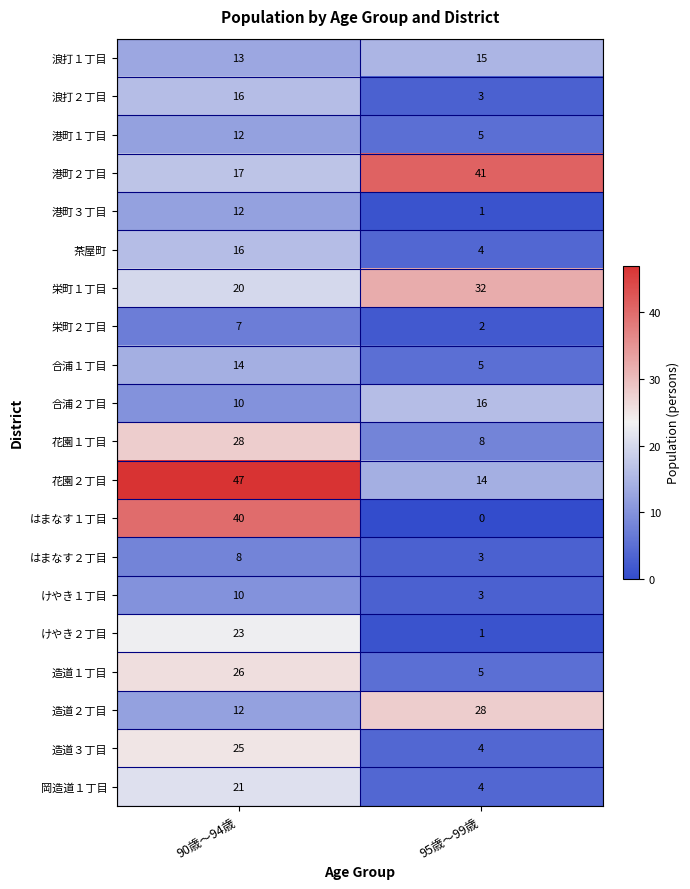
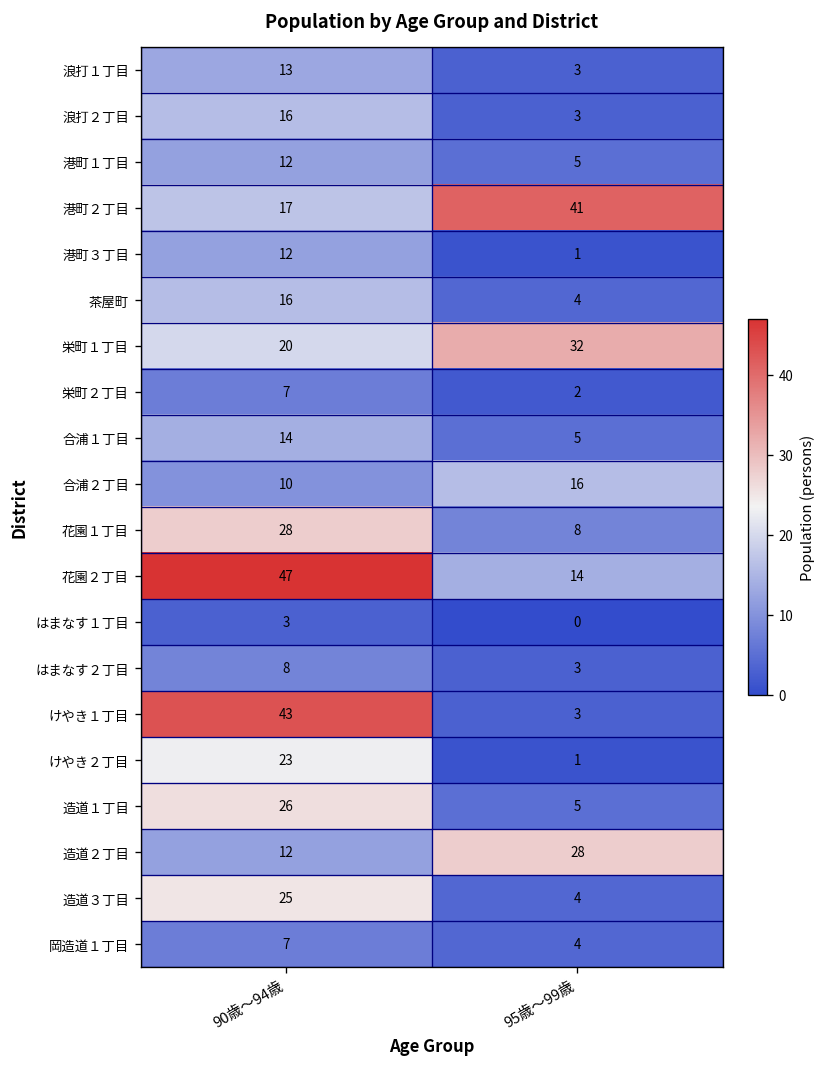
浪打１丁目, 95歳〜99歳: 15 -> 3
はまなす１丁目, 90歳〜94歳: 40 -> 3
けやき１丁目, 90歳〜94歳: 10 -> 43
岡造道１丁目, 90歳〜94歳: 21 -> 7
